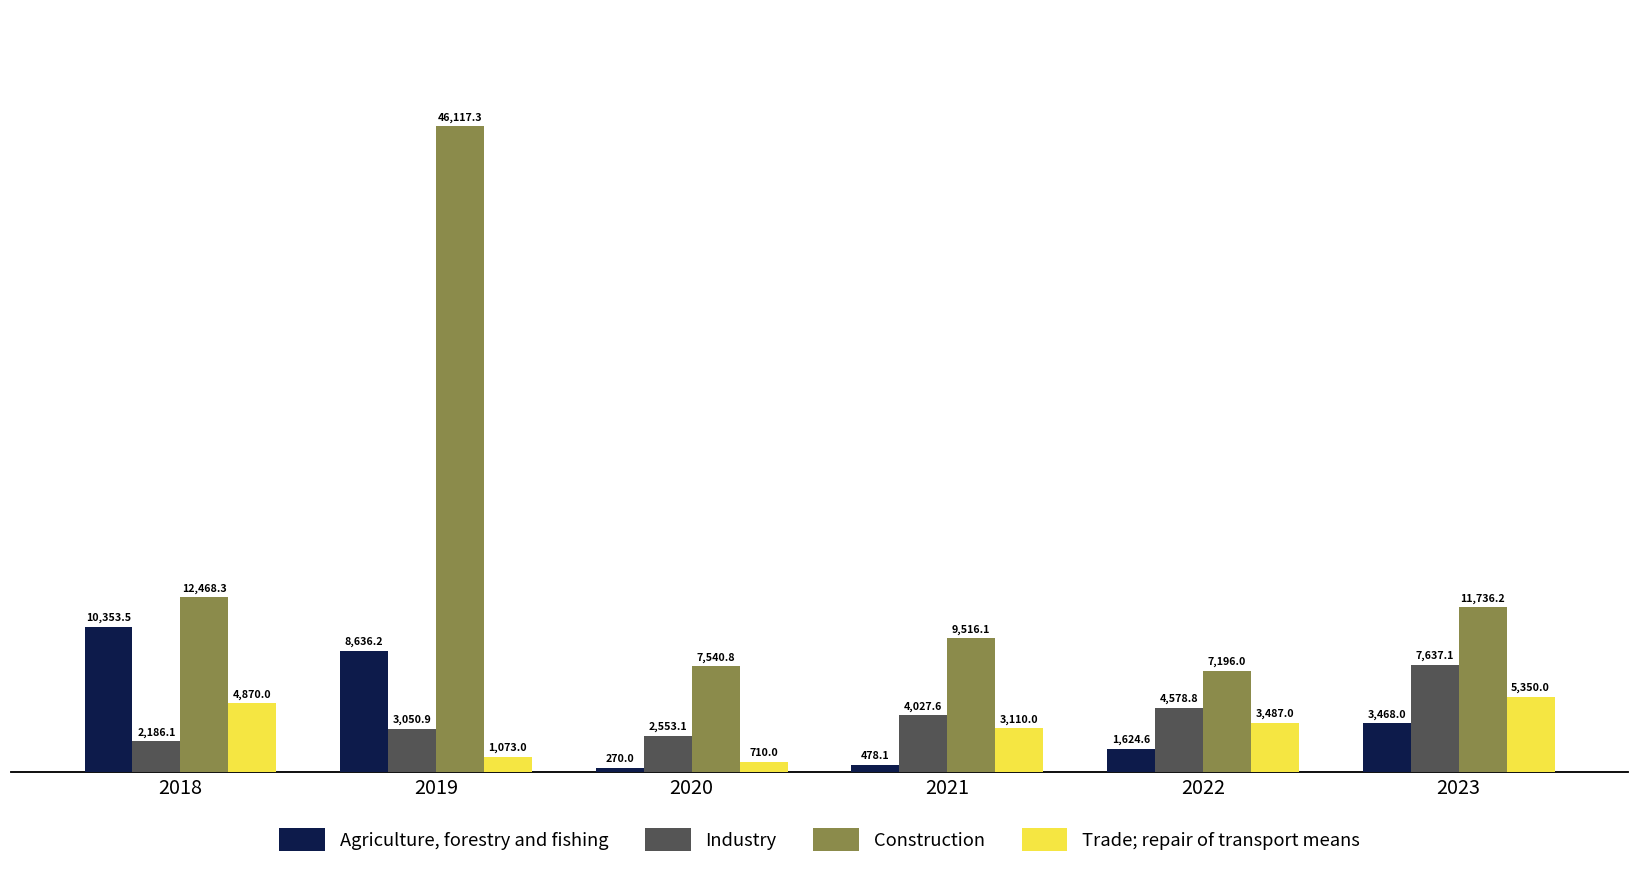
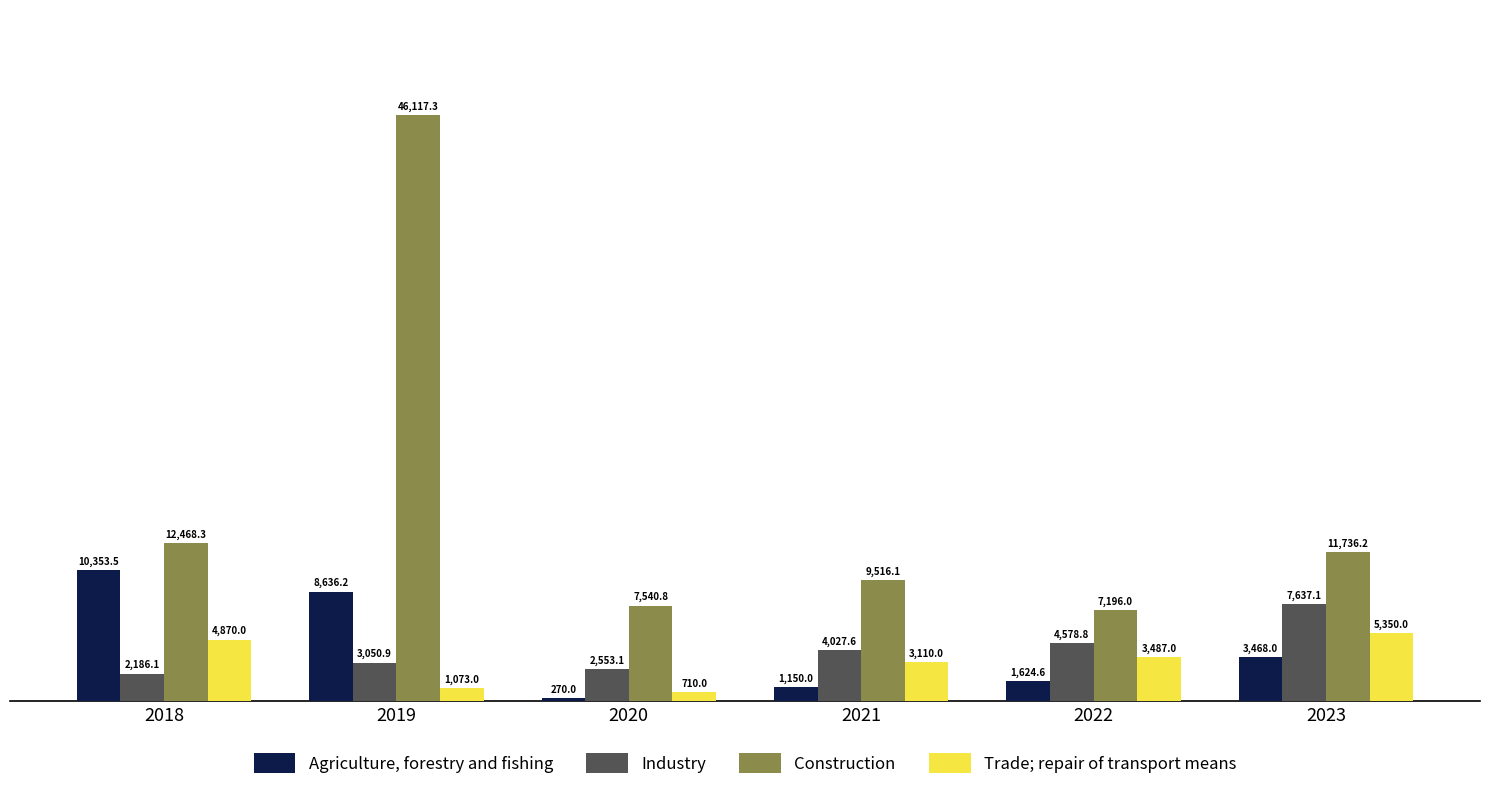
Agriculture, forestry and fishing, 2021: 478.1 -> 1,150.0
